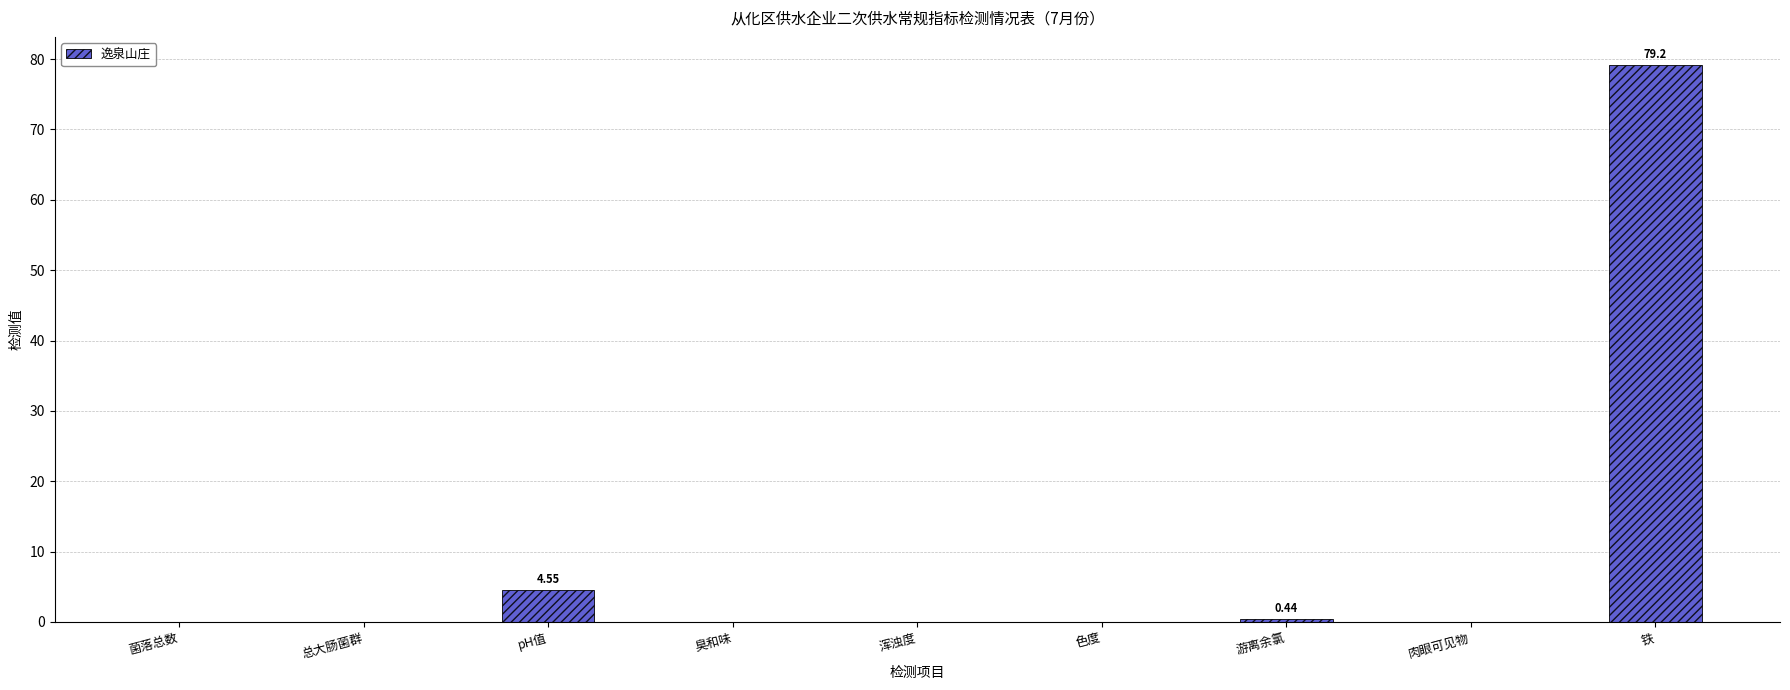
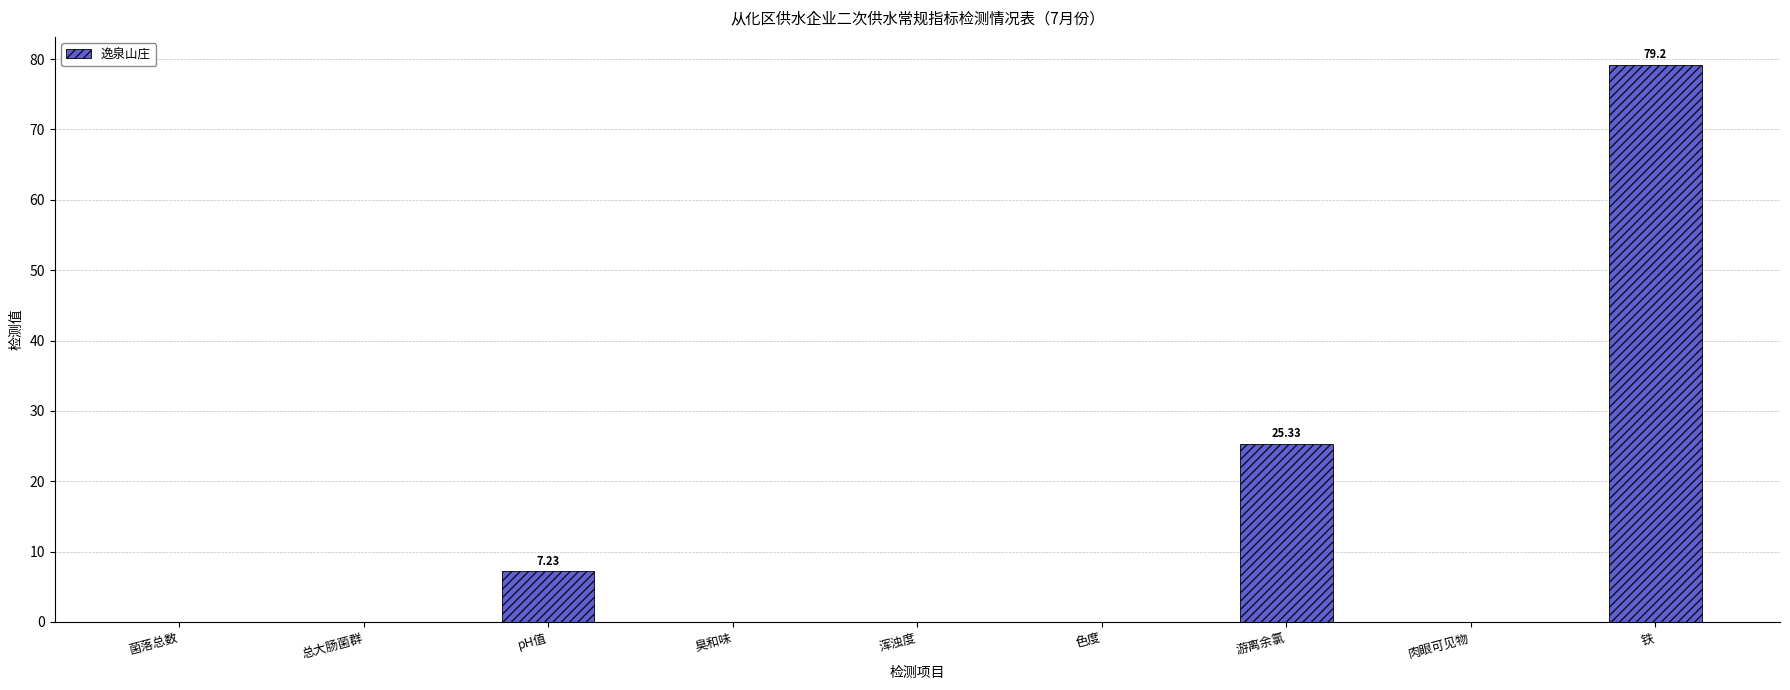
pH值: 4.55 -> 7.23
游离余氯: 0.44 -> 25.33
